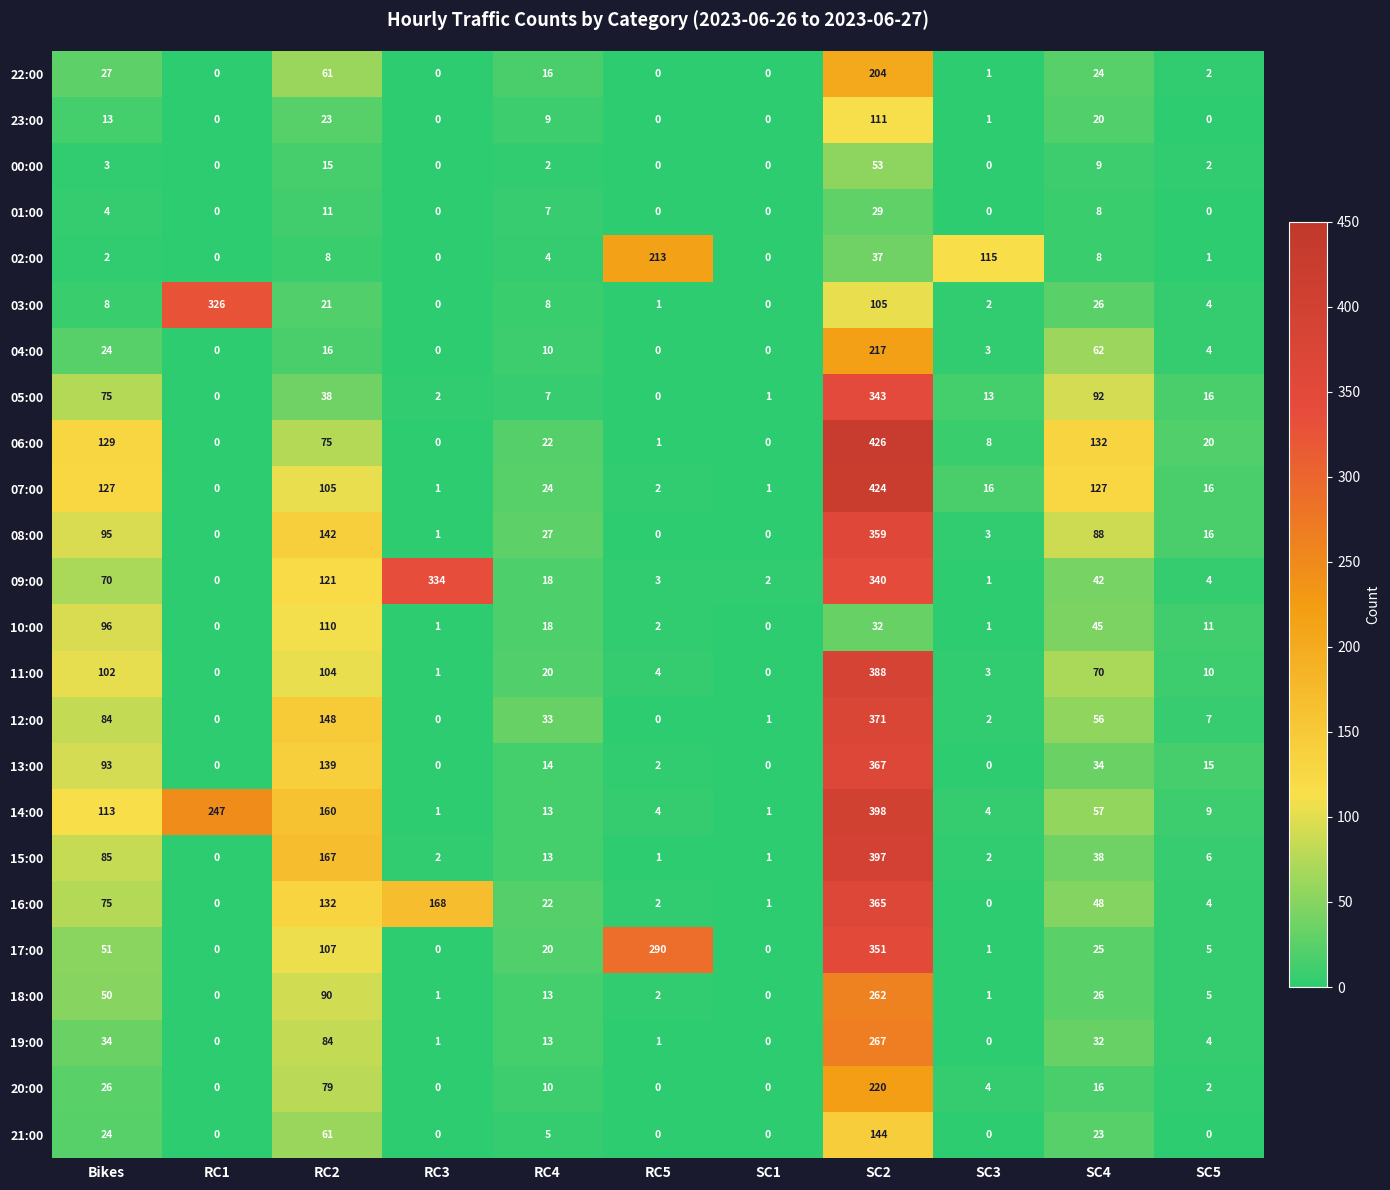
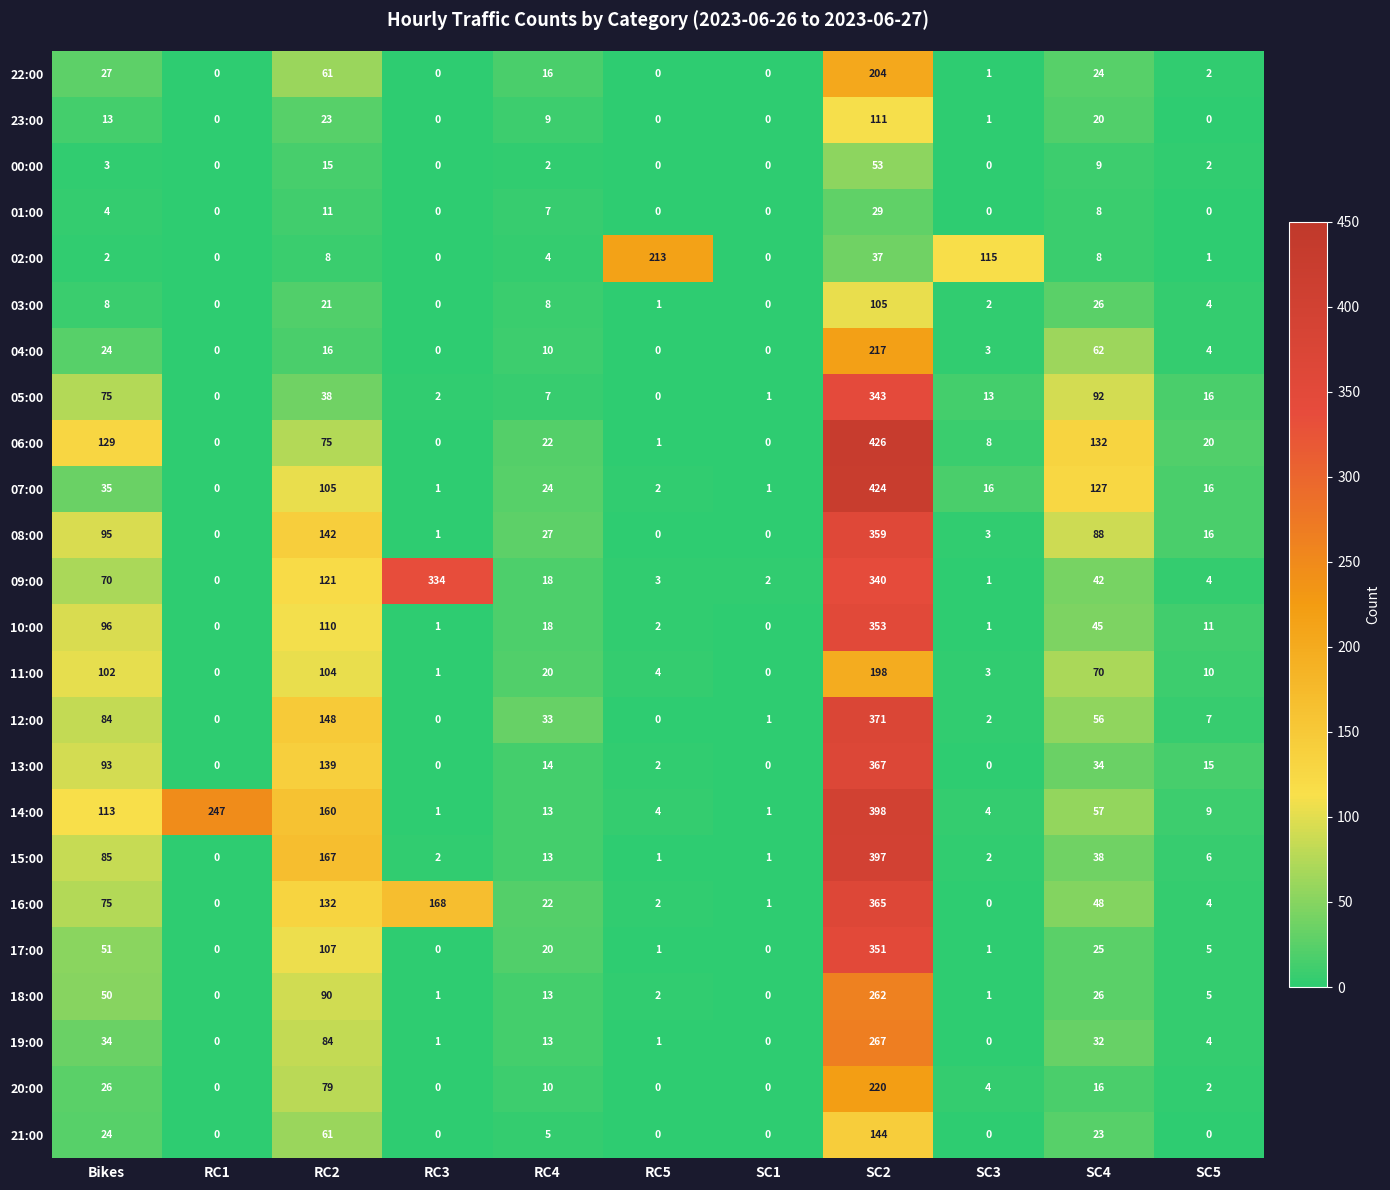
03:00, RC1: 326 -> 0
07:00, Bikes: 127 -> 35
10:00, SC2: 32 -> 353
11:00, SC2: 388 -> 198
17:00, RC5: 290 -> 1
